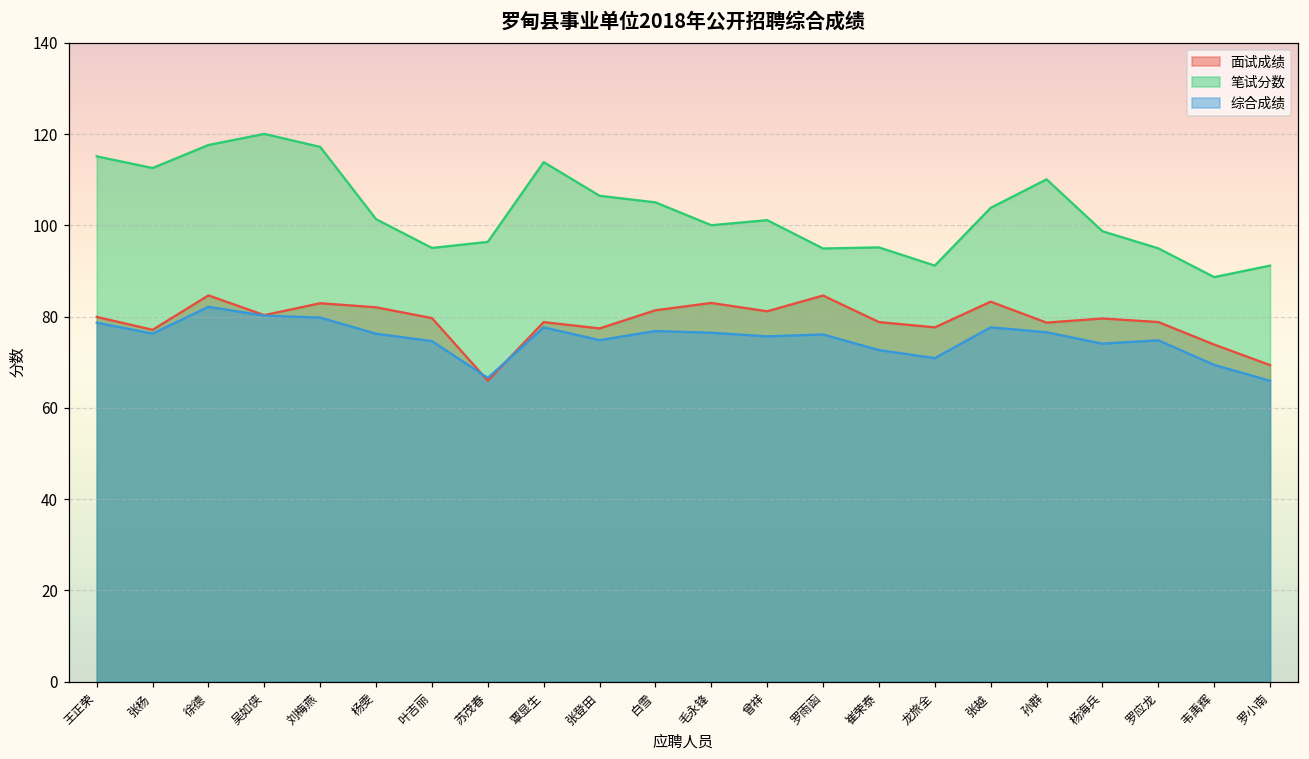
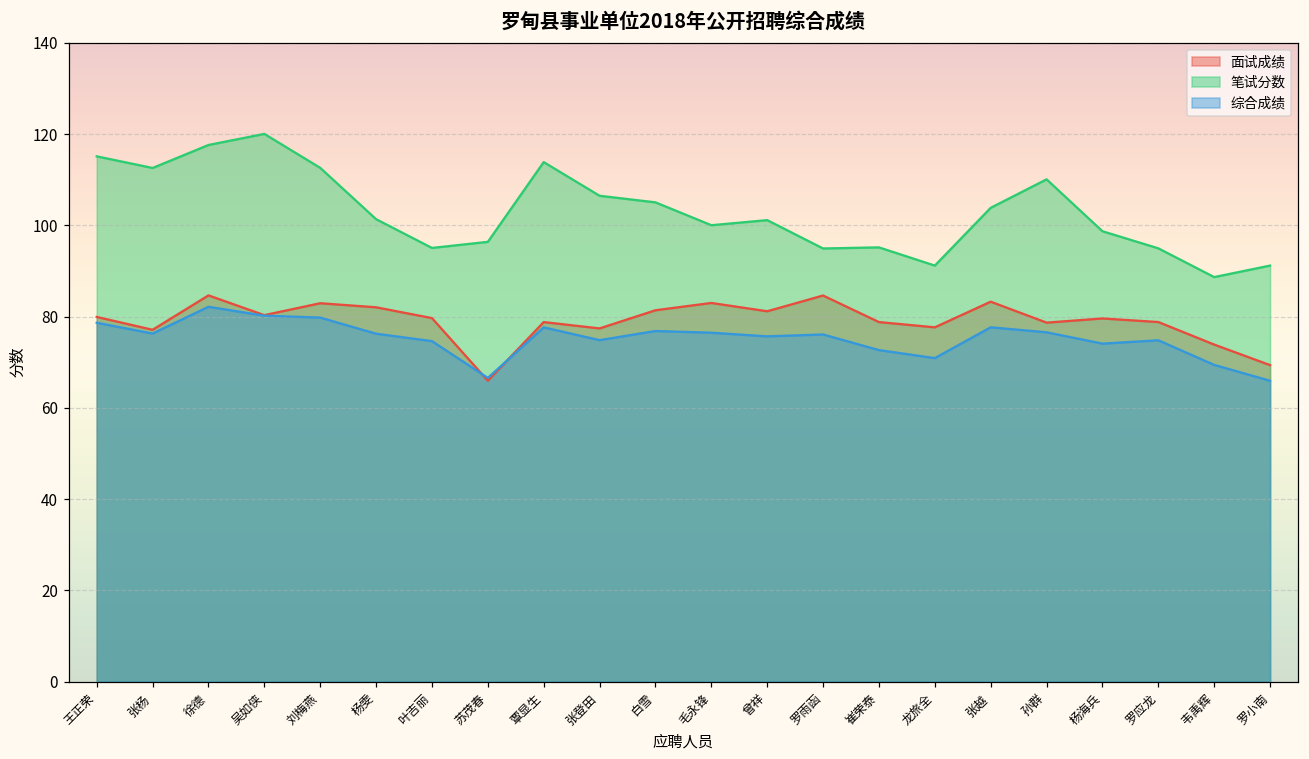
笔试分数, 刘梅燕: 117 -> 113
